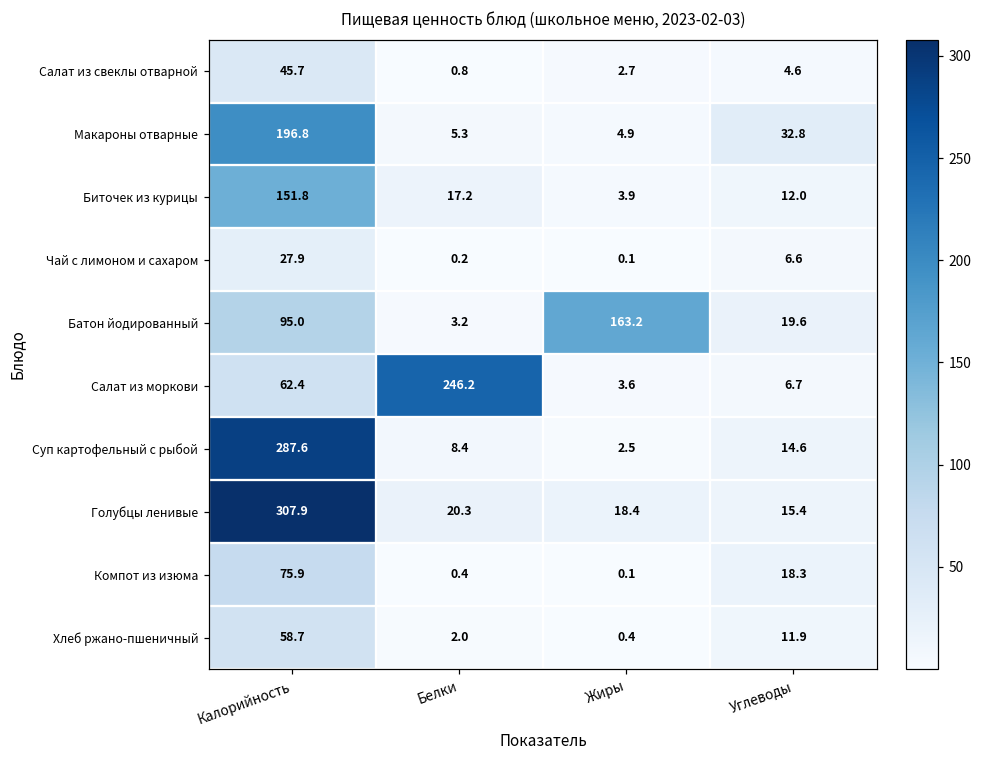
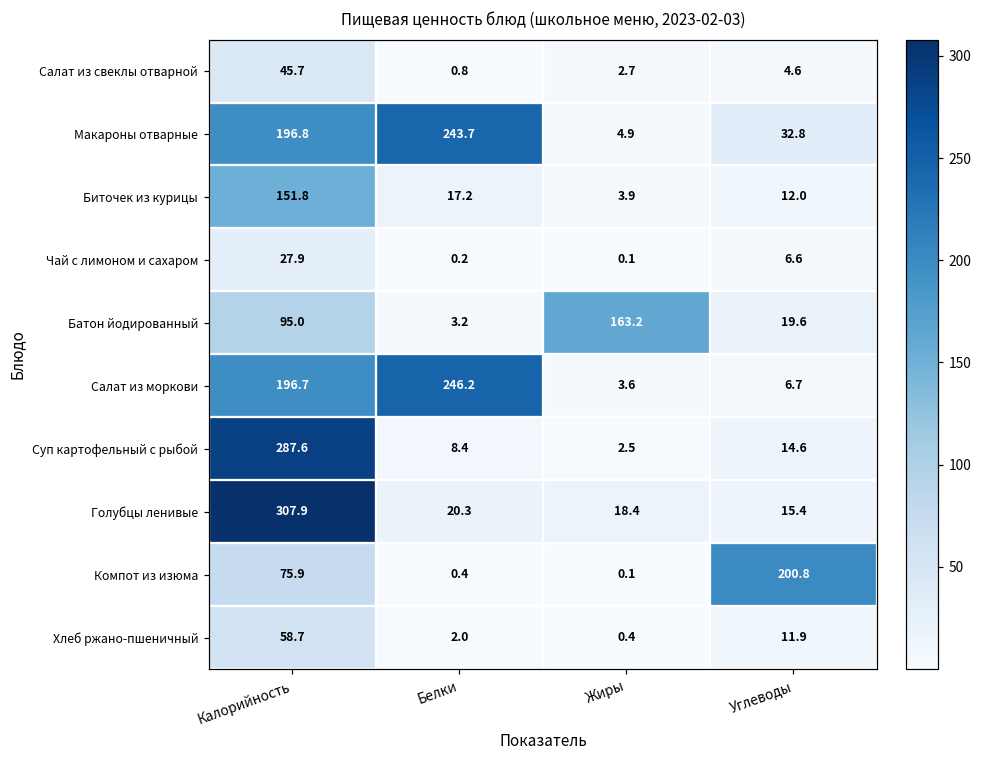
Макароны отварные, Белки: 5.3 -> 243.7
Салат из моркови, Калорийность: 62.4 -> 196.7
Компот из изюма, Углеводы: 18.3 -> 200.8
